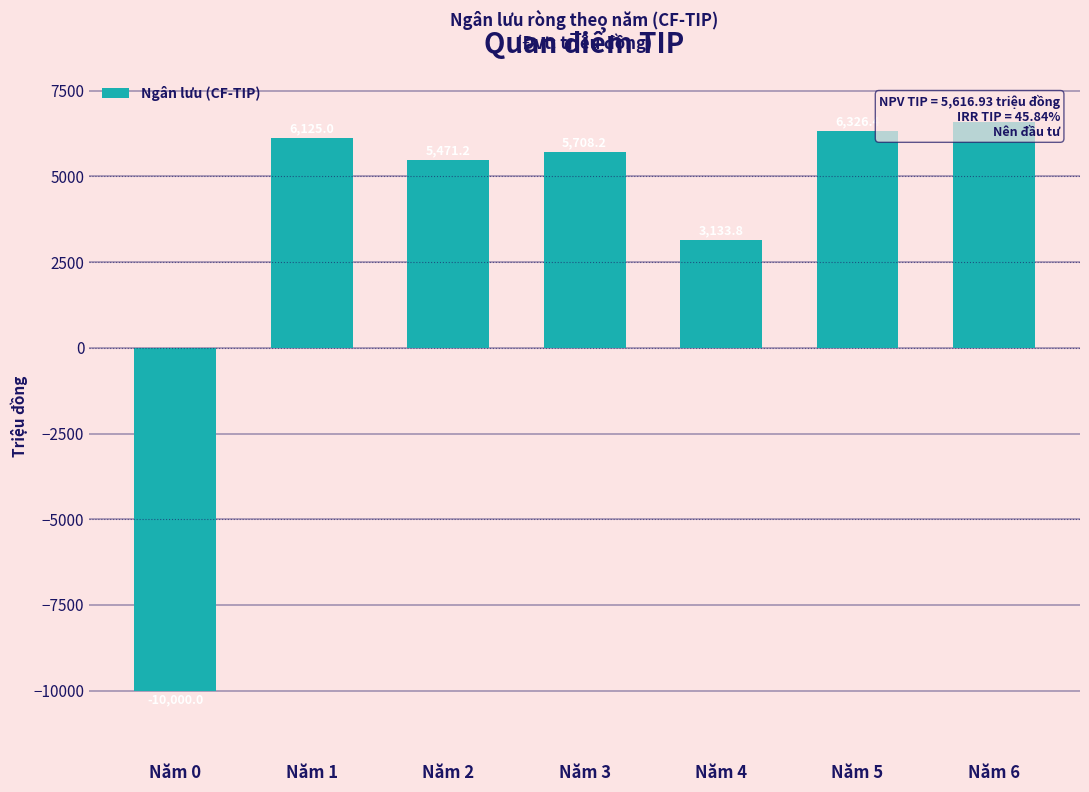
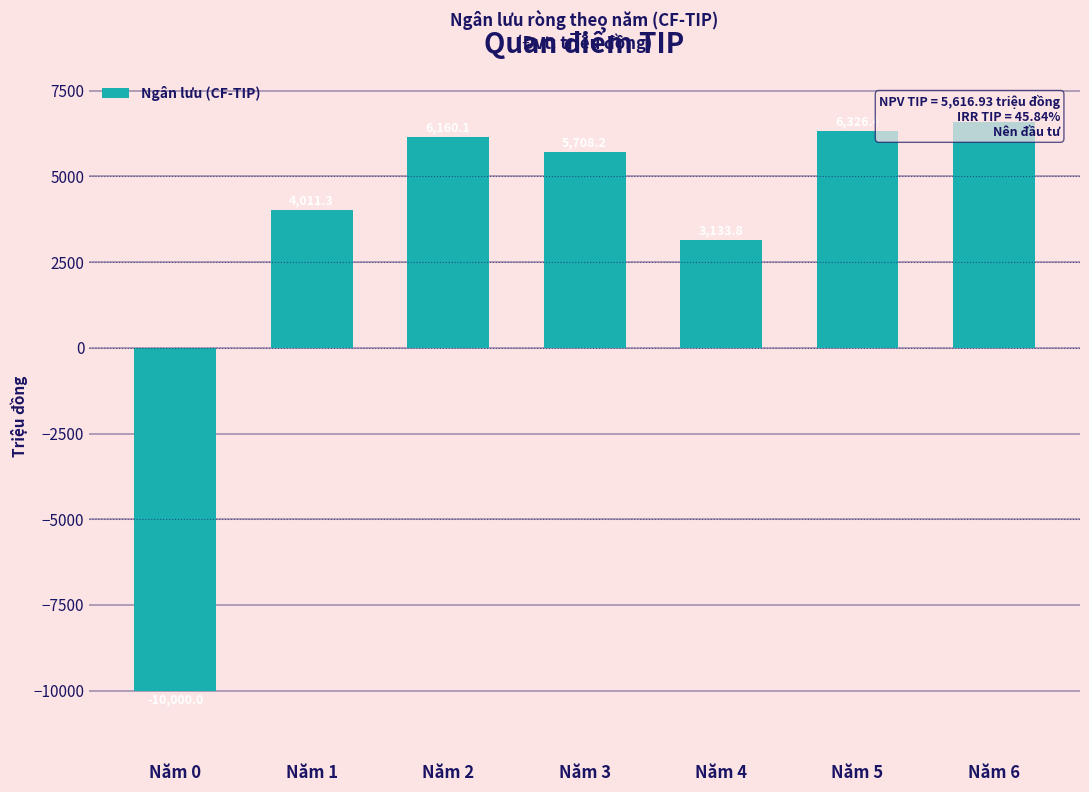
Năm 1: 6100 -> 4000
Năm 2: 5500 -> 6200
